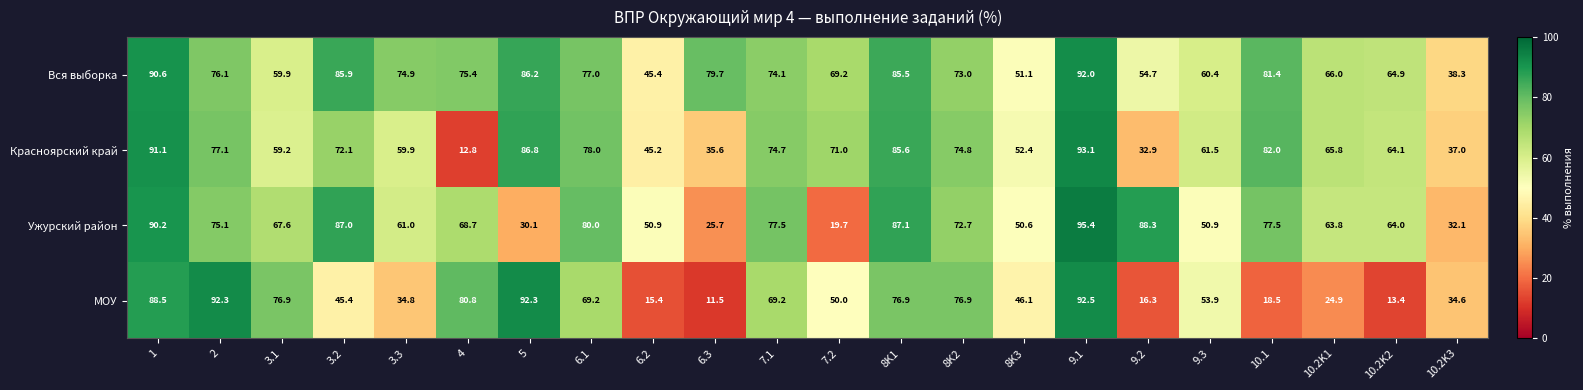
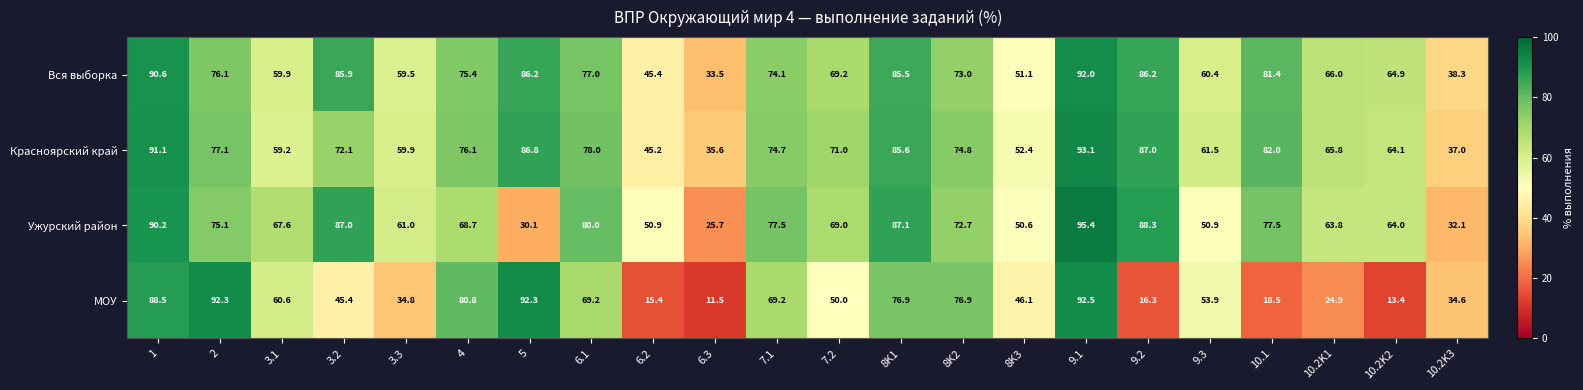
Вся выборка, 3.3: 74.9 -> 59.5
Вся выборка, 6.3: 79.7 -> 33.5
Вся выборка, 9.2: 54.7 -> 86.2
Красноярский край, 4: 12.8 -> 76.1
Красноярский край, 9.2: 32.9 -> 87.0
Ужурский район, 7.2: 19.7 -> 69.0
МОУ, 3.1: 76.9 -> 60.6
